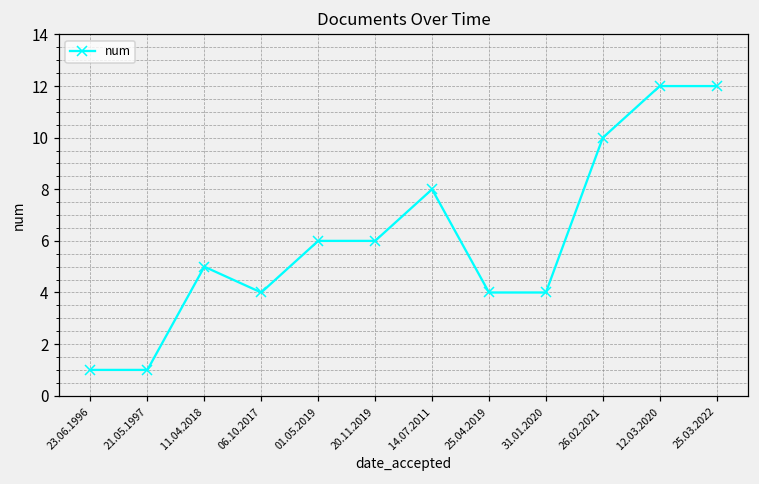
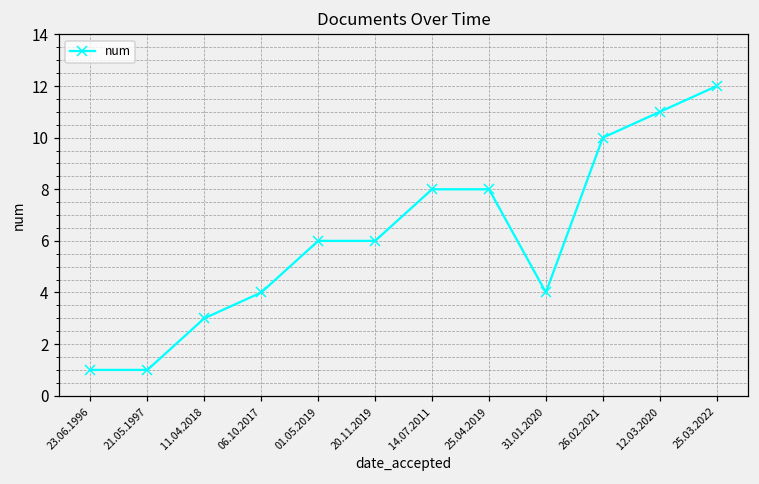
11.04.2018: 5 -> 3
25.04.2019: 4 -> 8
12.03.2020: 12 -> 11
